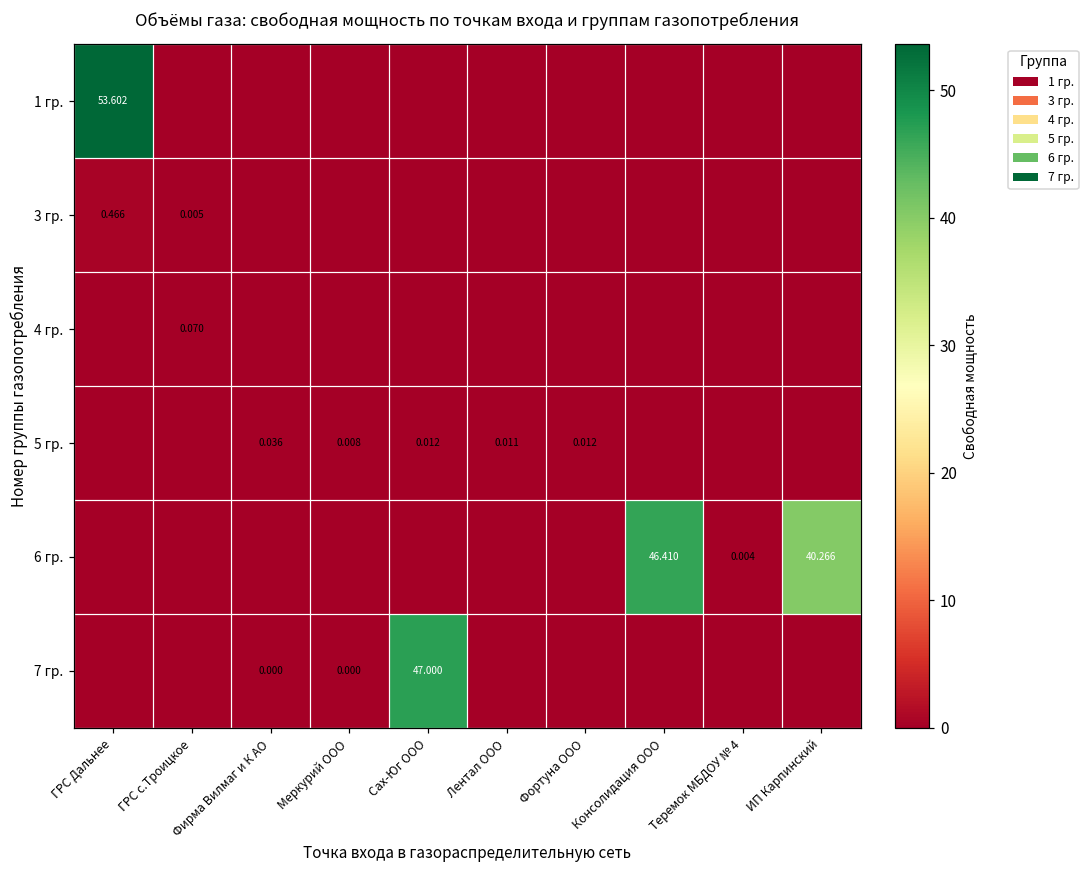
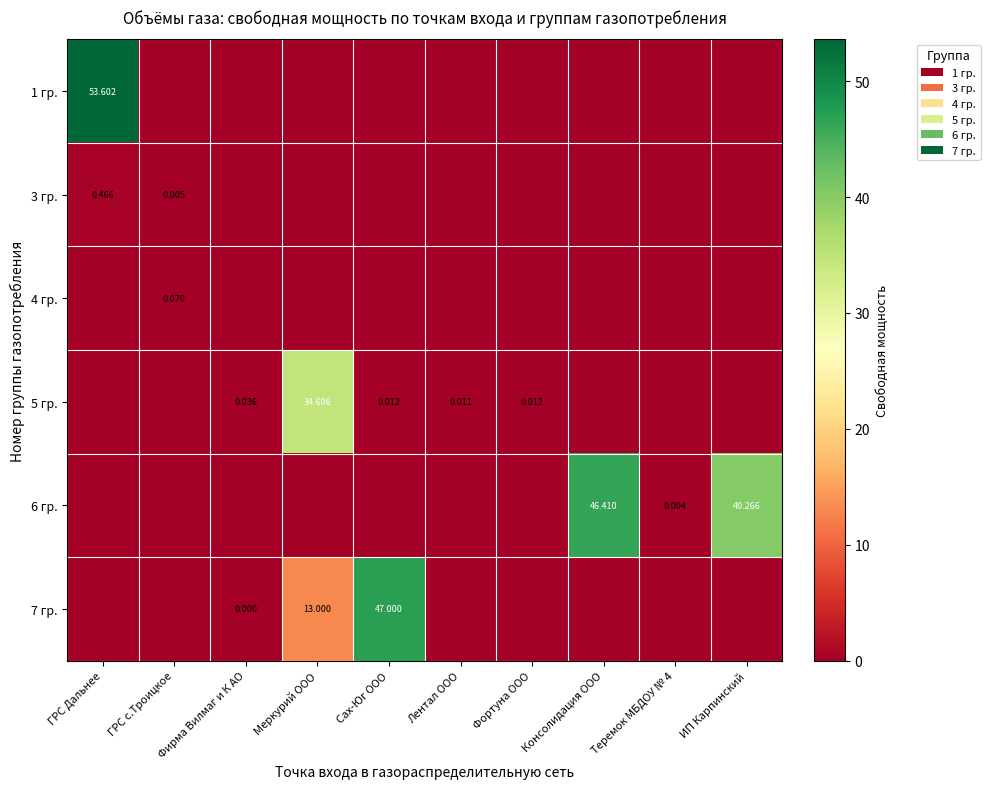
5 гр., Меркурий ООО: 0.008 -> 34.606
7 гр., Меркурий ООО: 0.000 -> 13.000
